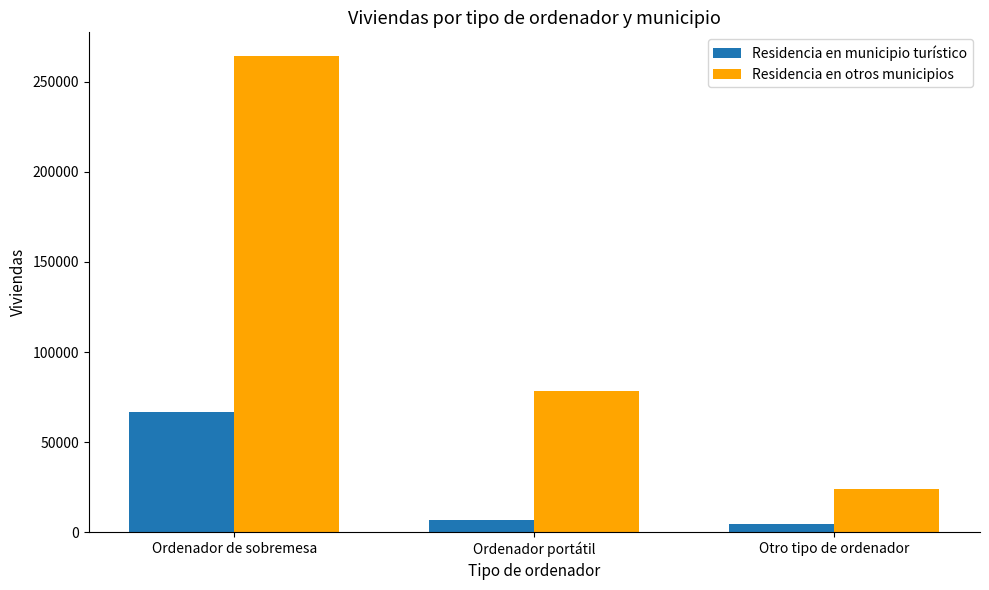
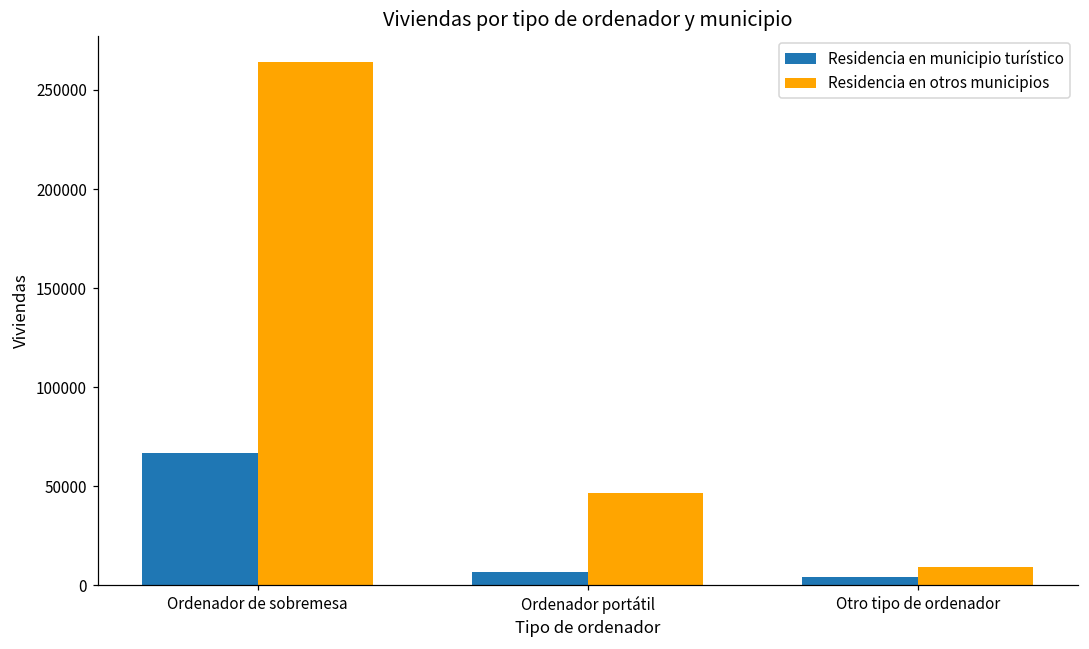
Residencia en otros municipios, Ordenador portátil: 78000 -> 47000
Residencia en otros municipios, Otro tipo de ordenador: 24000 -> 9000
